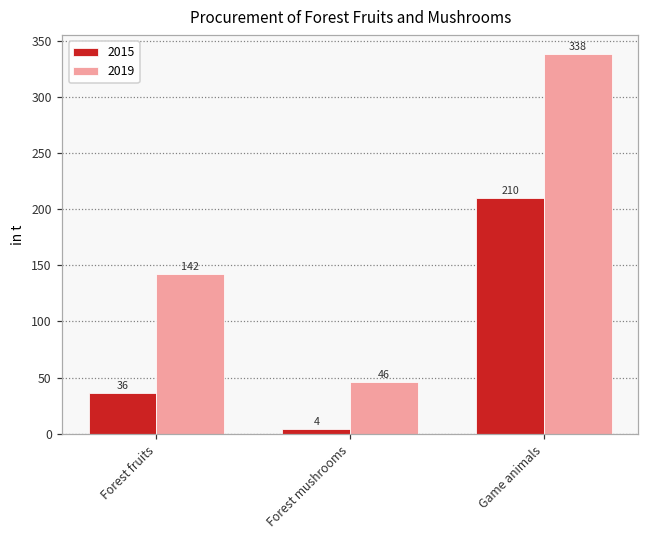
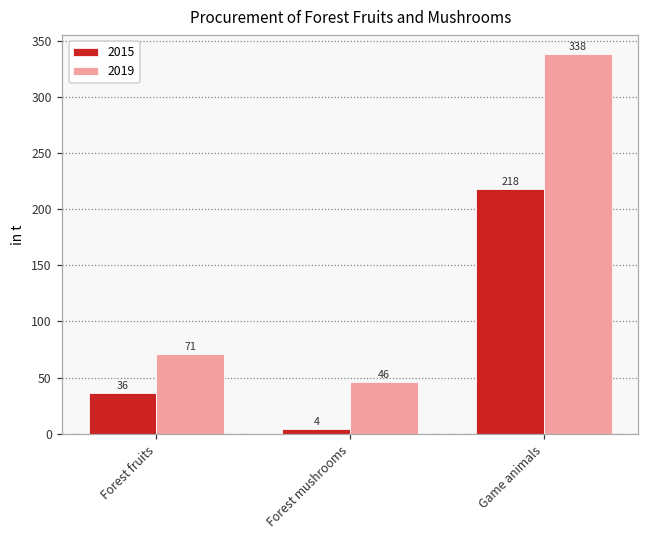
2019, Forest fruits: 142 -> 71
2015, Game animals: 210 -> 218
